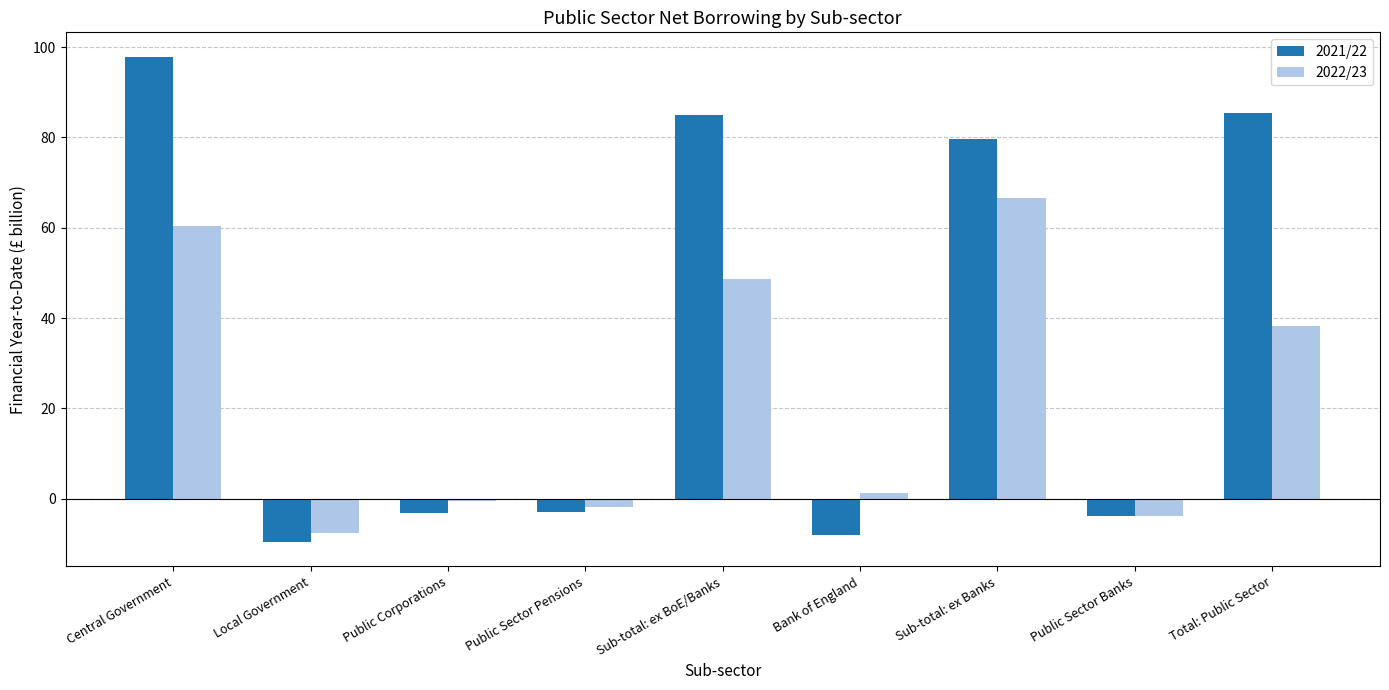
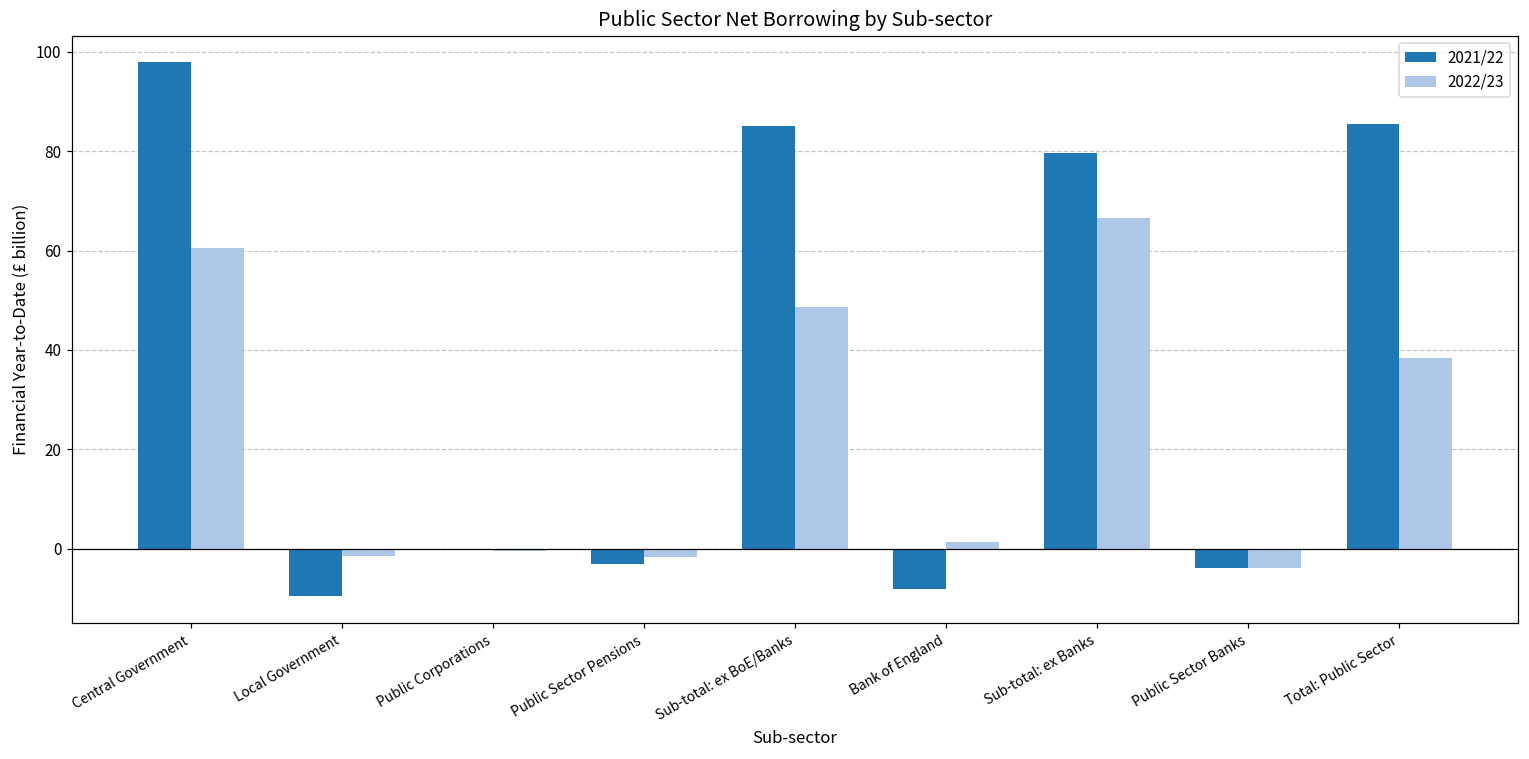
2022/23, Local Government: -8 -> -2
2021/22, Public Corporations: -3 -> 0
